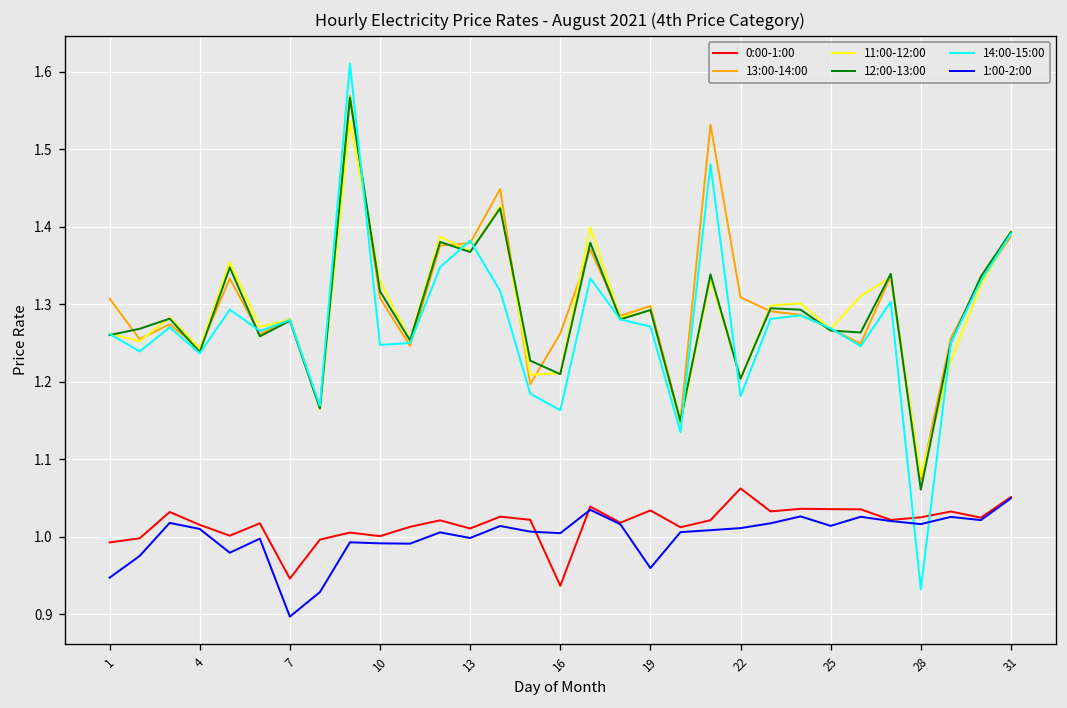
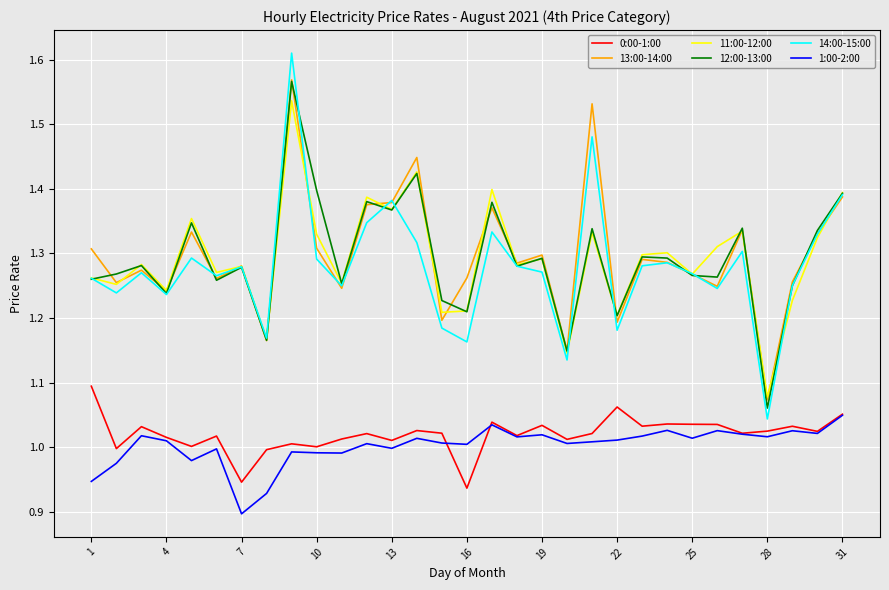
0:00-1:00, 1: 0.99 -> 1.09
12:00-13:00, 10: 1.32 -> 1.40
14:00-15:00, 10: 1.25 -> 1.29
1:00-2:00, 19: 0.96 -> 1.02
13:00-14:00, 22: 1.31 -> 1.19
14:00-15:00, 28: 0.93 -> 1.04
